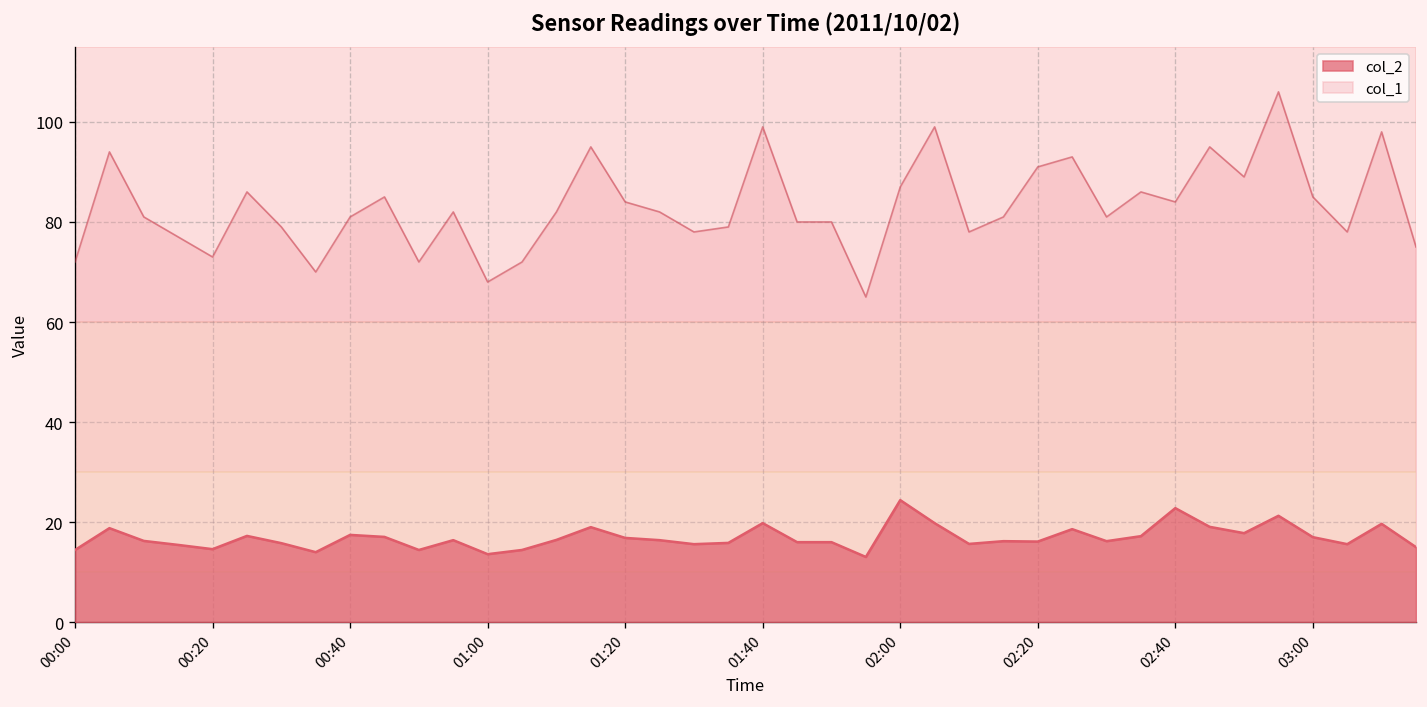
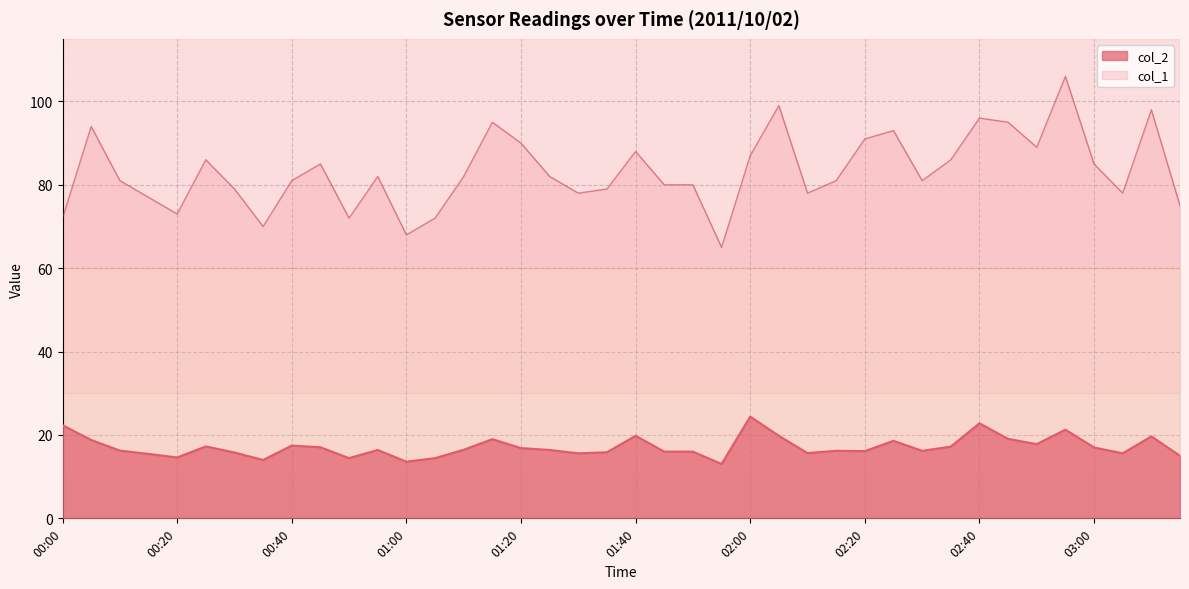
col_2, 00:00: 14 -> 22
col_1, 01:20: 84 -> 90
col_1, 01:40: 99 -> 88
col_1, 02:40: 84 -> 96
